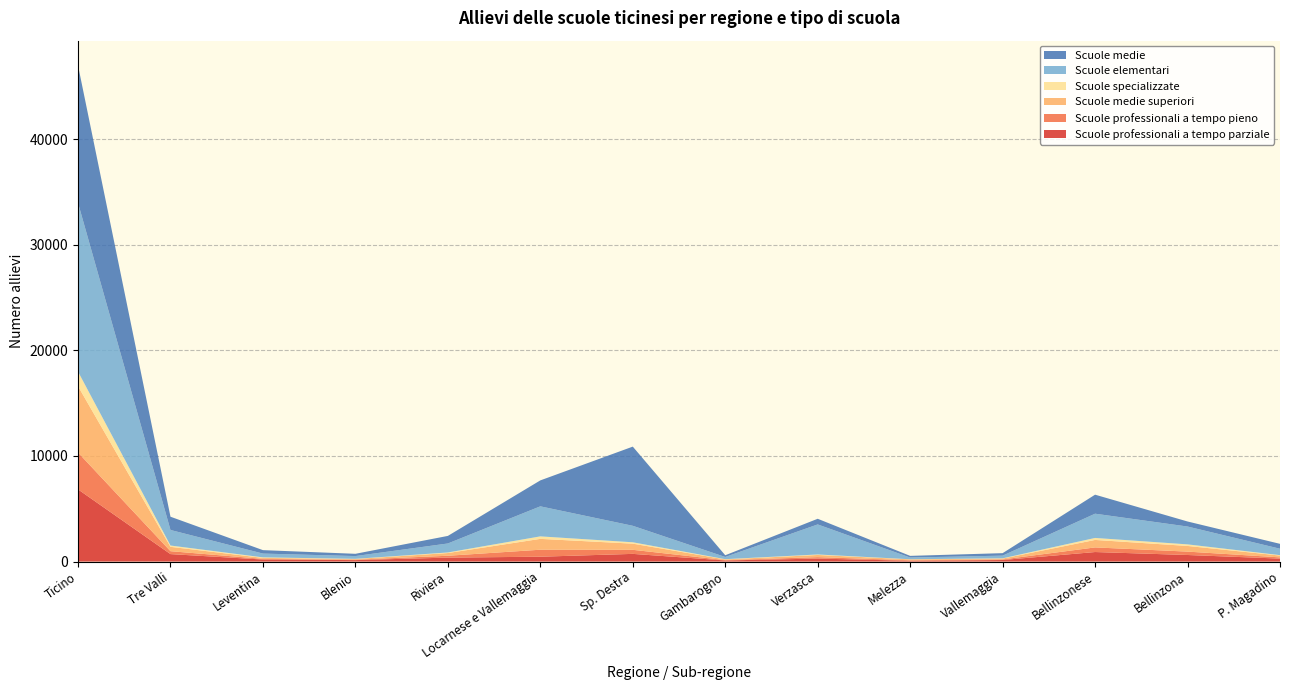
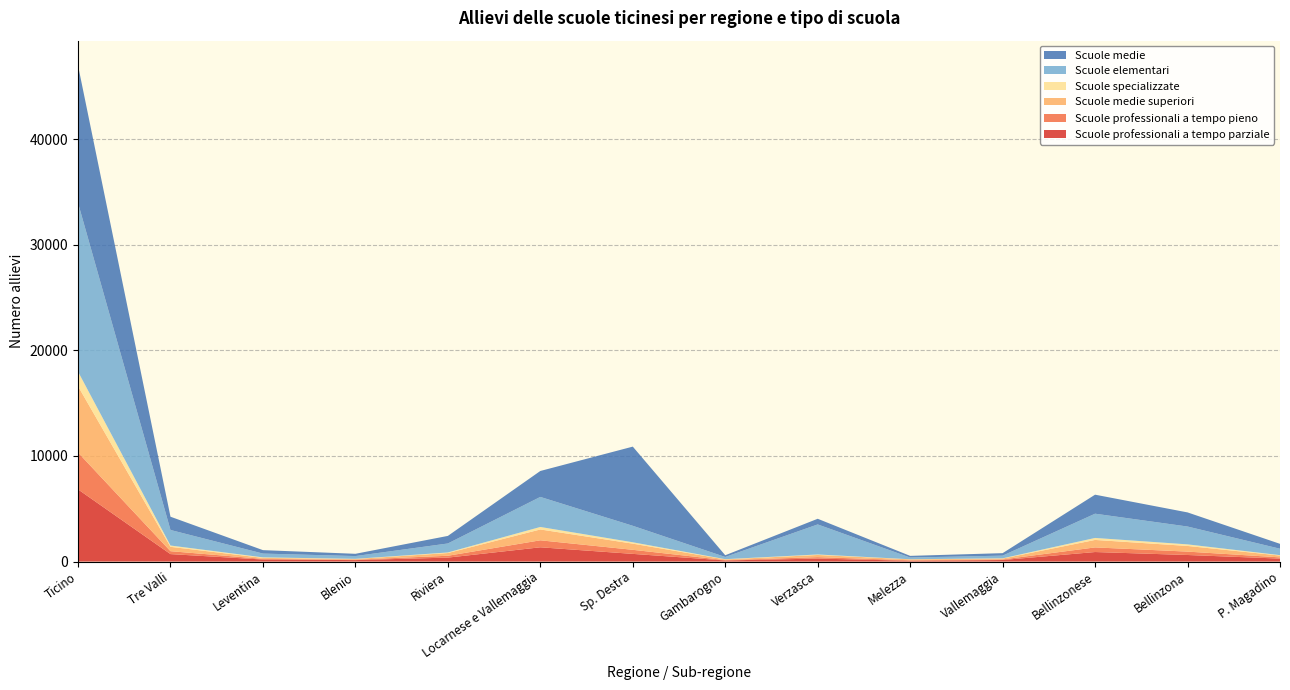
Scuole professionali a tempo parziale, Locarnese e Vallemaggia: 500 -> 1400
Scuole medie, Bellinzona: 500 -> 1300
